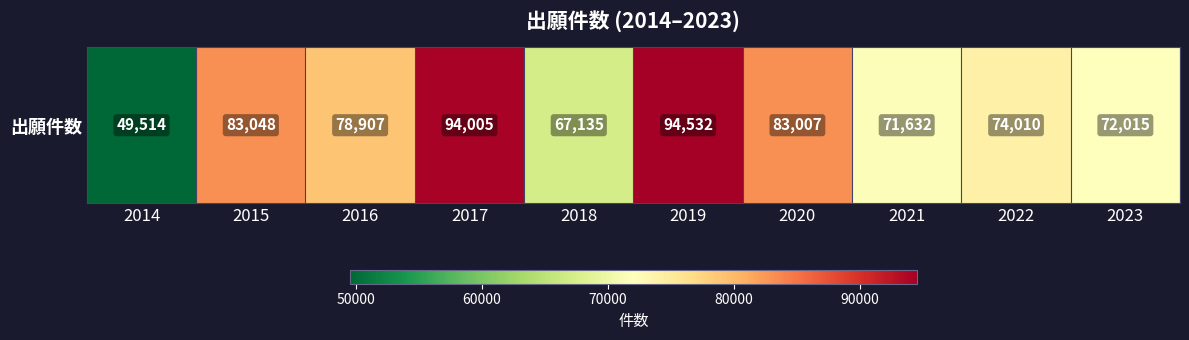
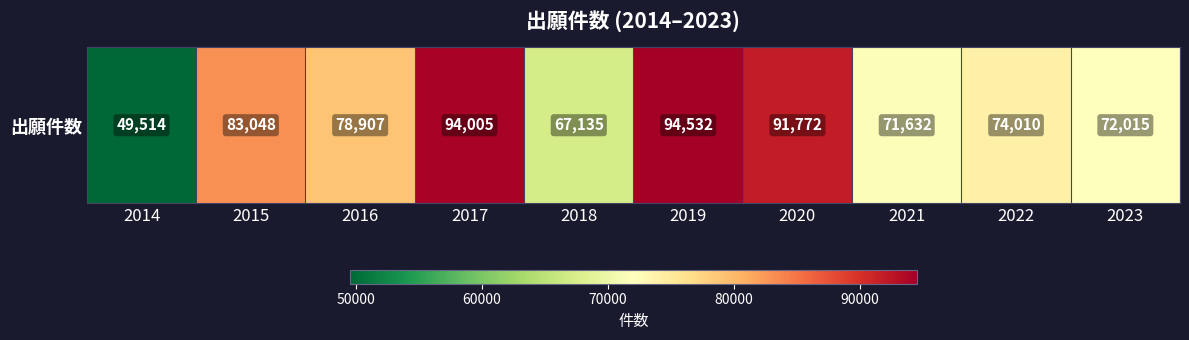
出願件数, 2020: 83,007 -> 91,772
